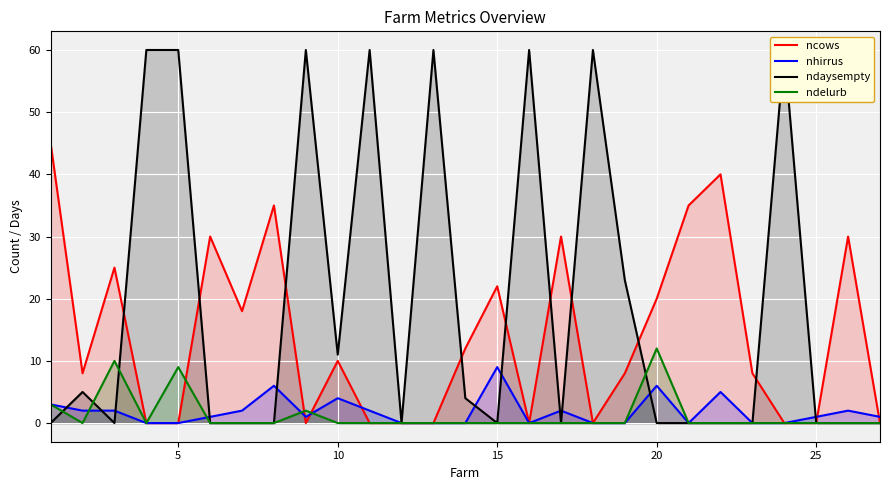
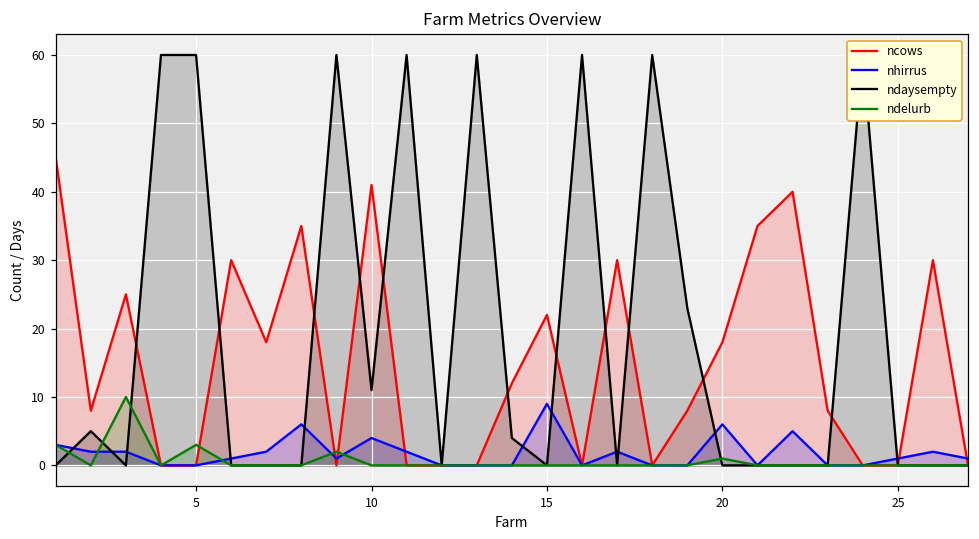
ndelurb, 5: 9 -> 3
ncows, 10: 10 -> 41
ncows, 20: 20 -> 18
ndelurb, 20: 12 -> 1
